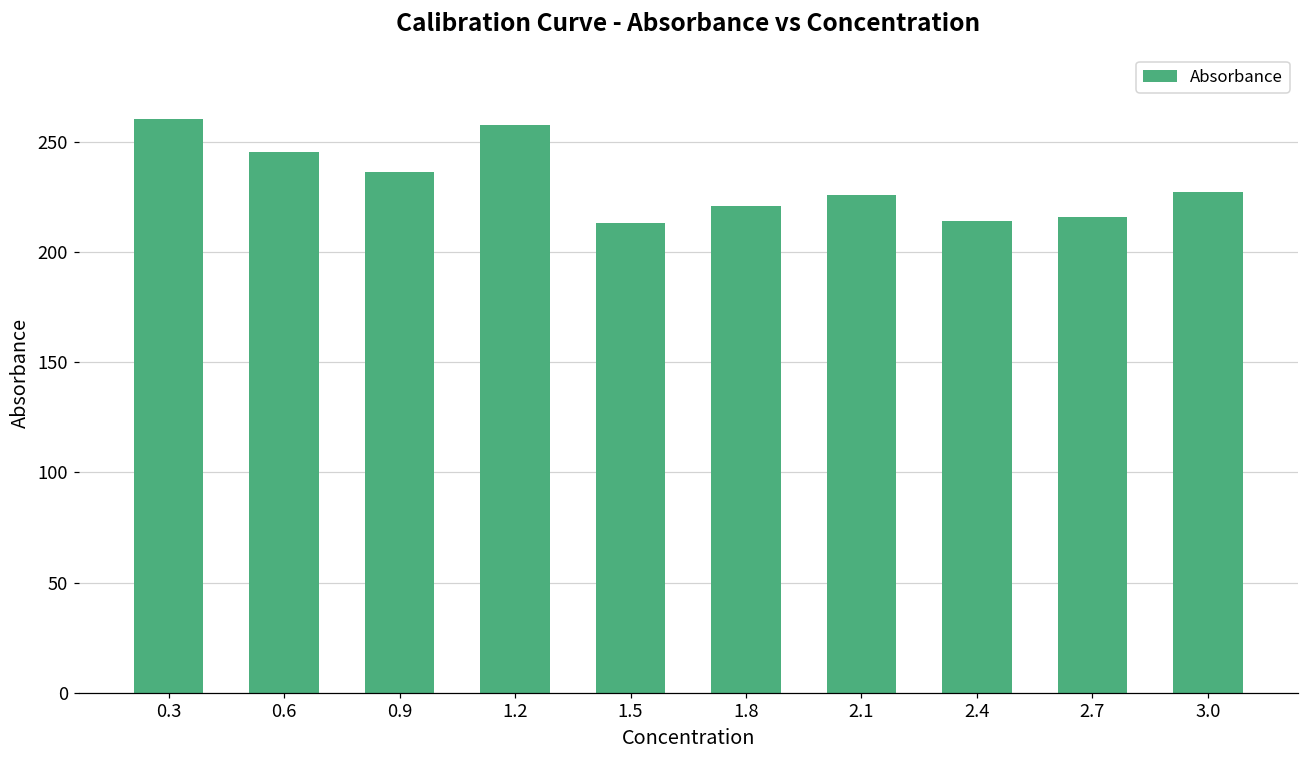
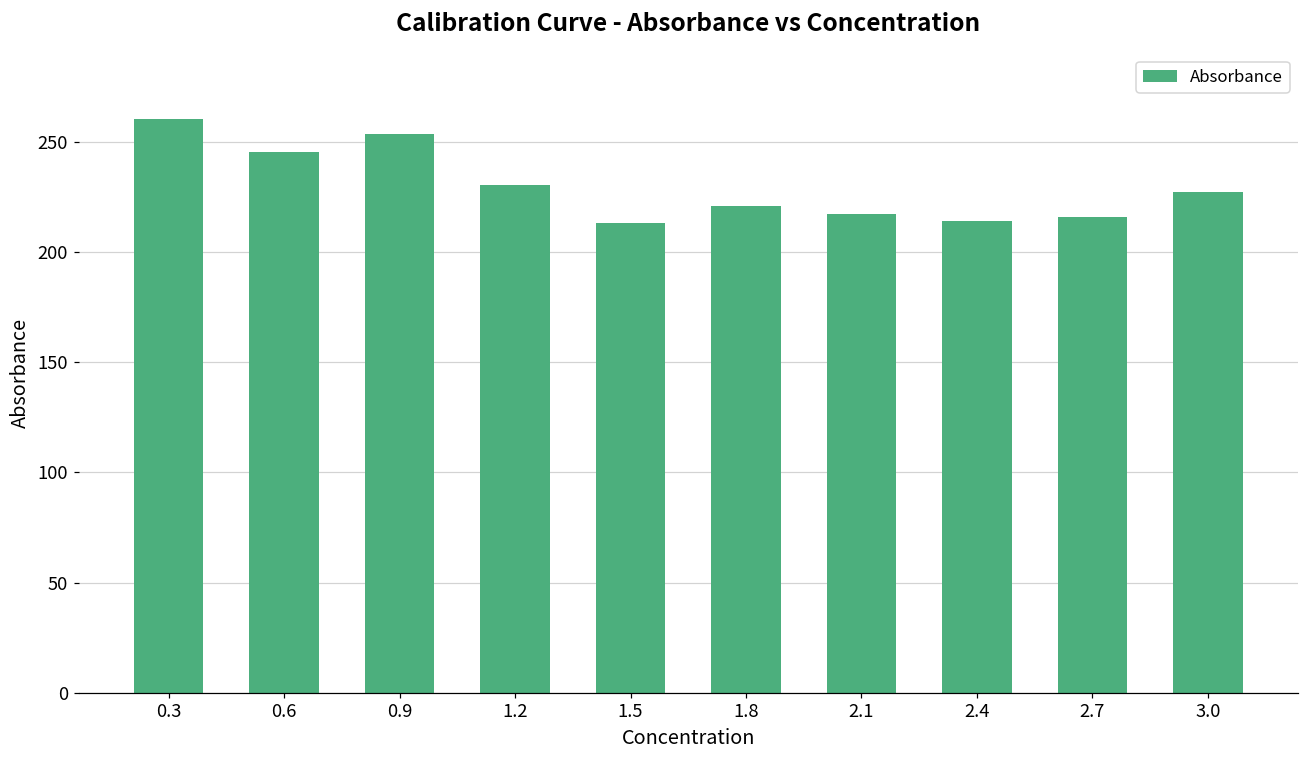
0.9: 236 -> 254
1.2: 258 -> 231
2.1: 226 -> 217
